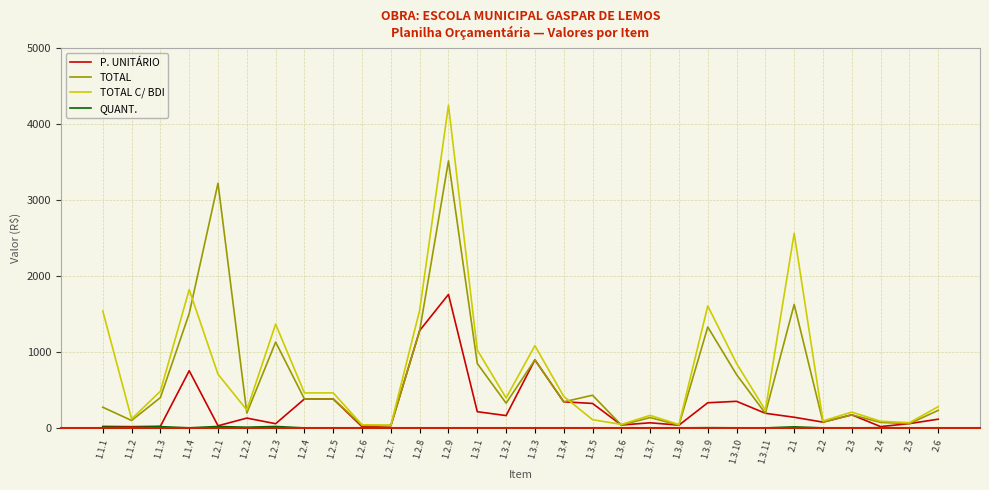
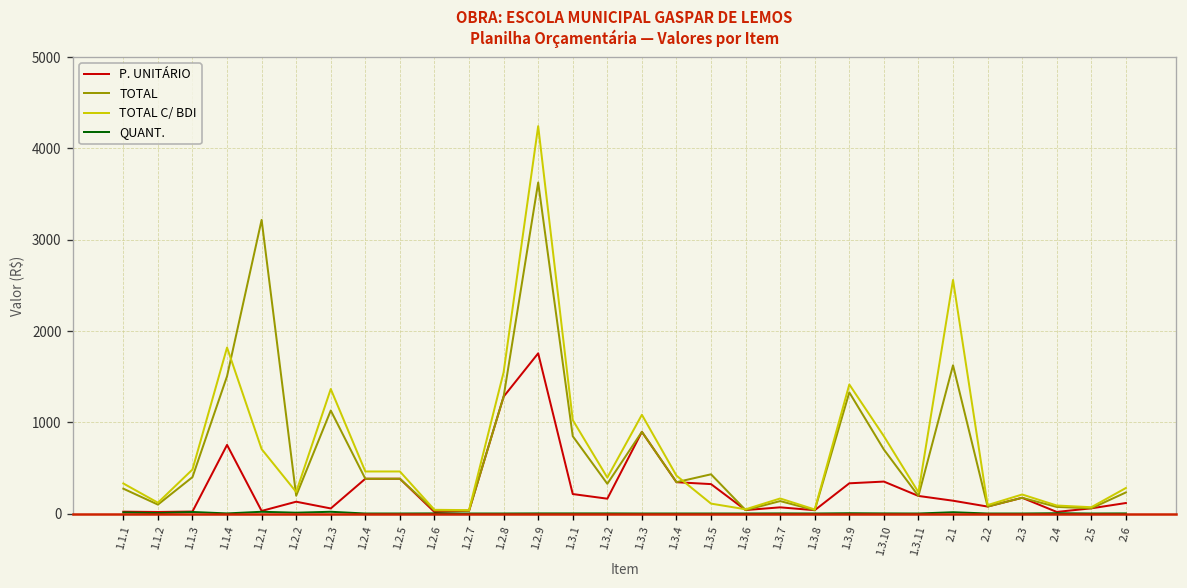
TOTAL C/ BDI, 1.1.1: 1500 -> 300
TOTAL, 1.2.9: 3500 -> 3600
TOTAL C/ BDI, 1.3.9: 1600 -> 1400
